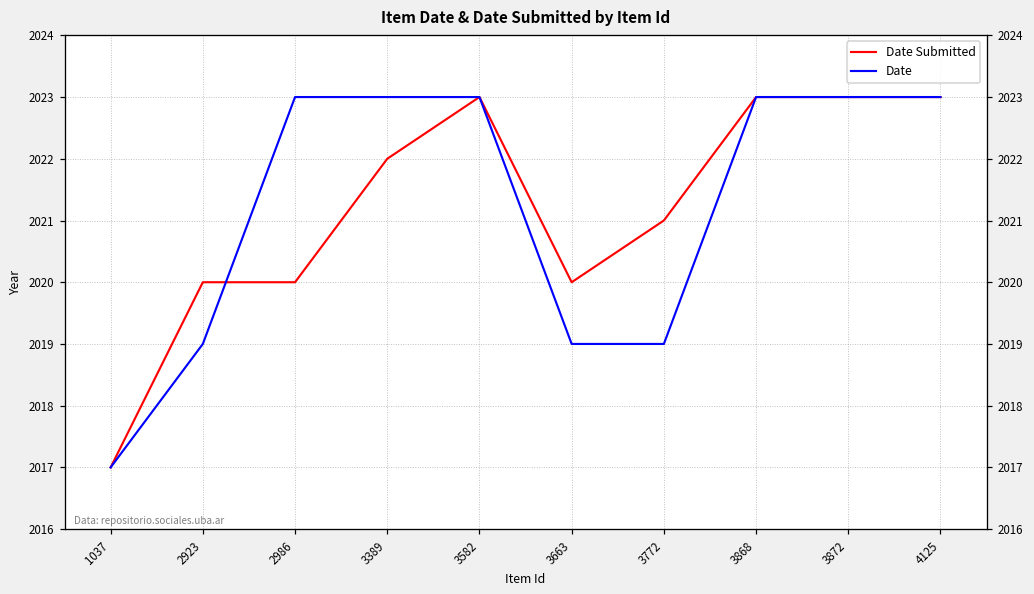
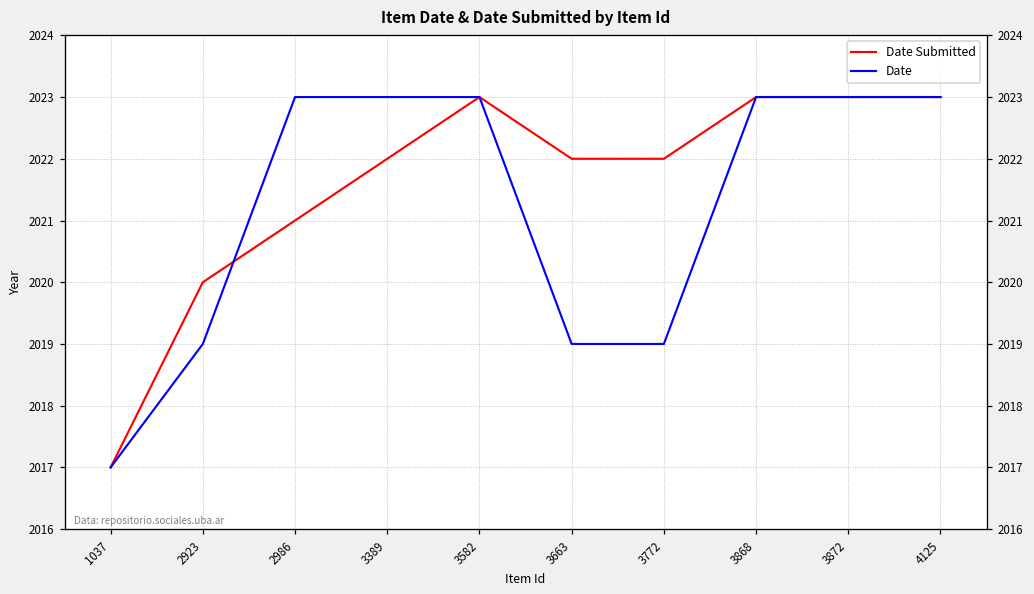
Date Submitted, 2986: 2020 -> 2021
Date Submitted, 3663: 2020 -> 2022
Date Submitted, 3772: 2021 -> 2022
